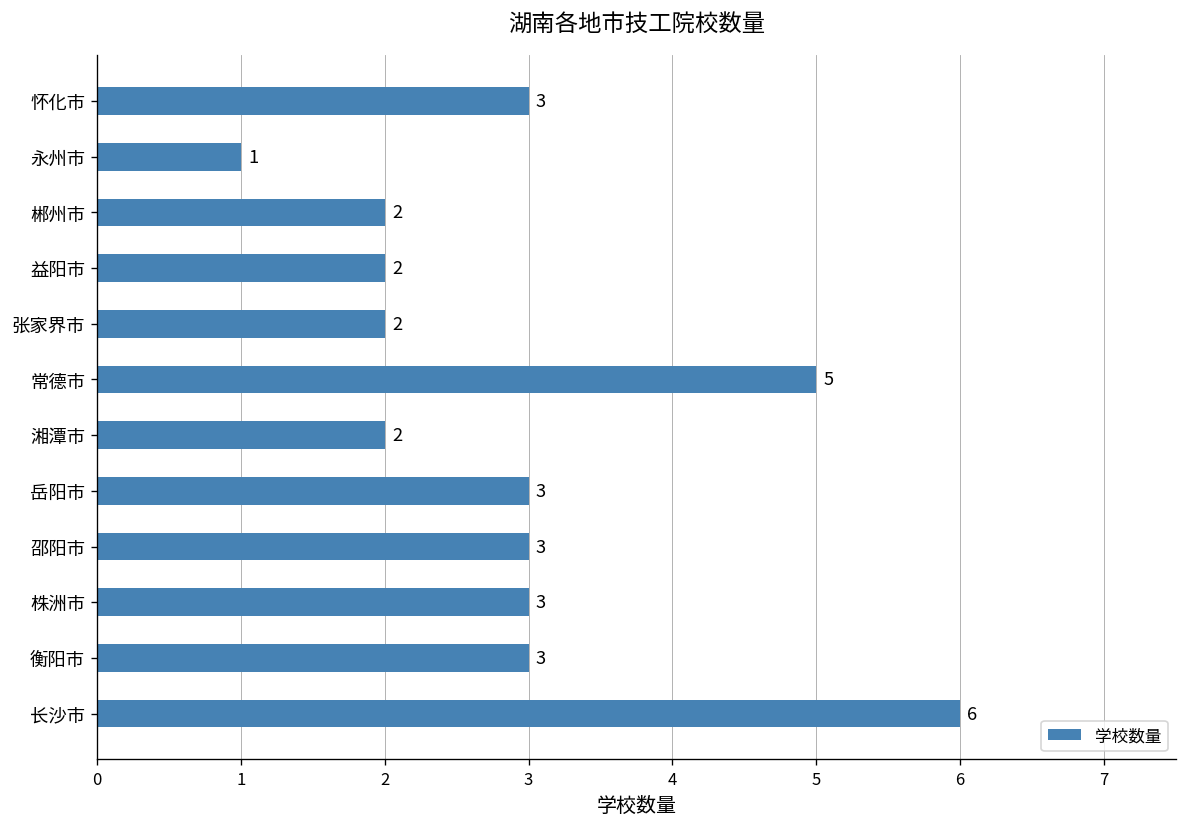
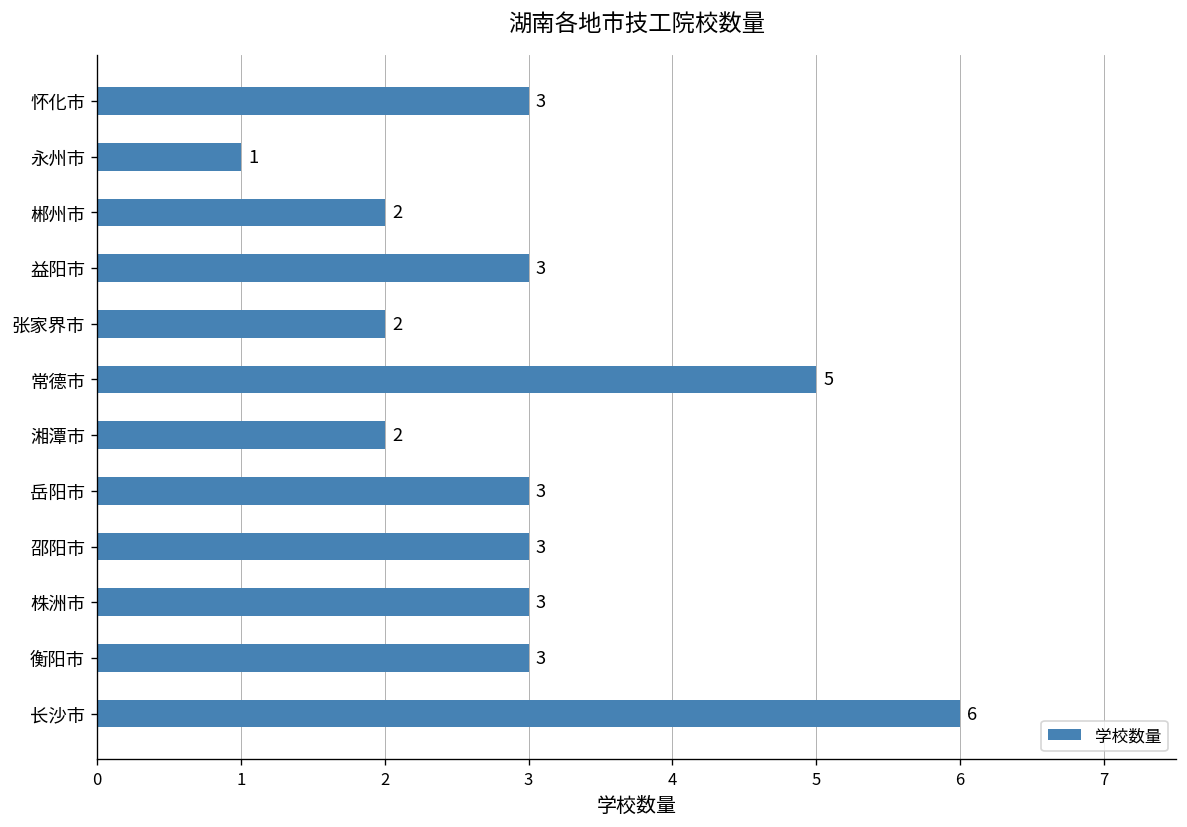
益阳市: 2 -> 3
